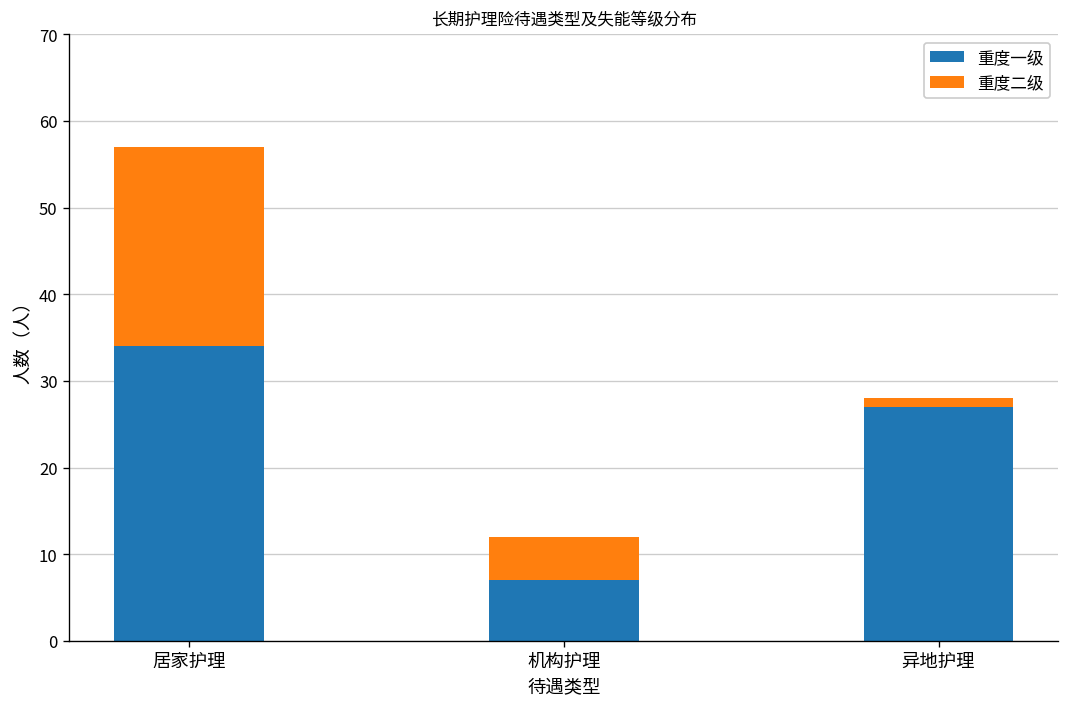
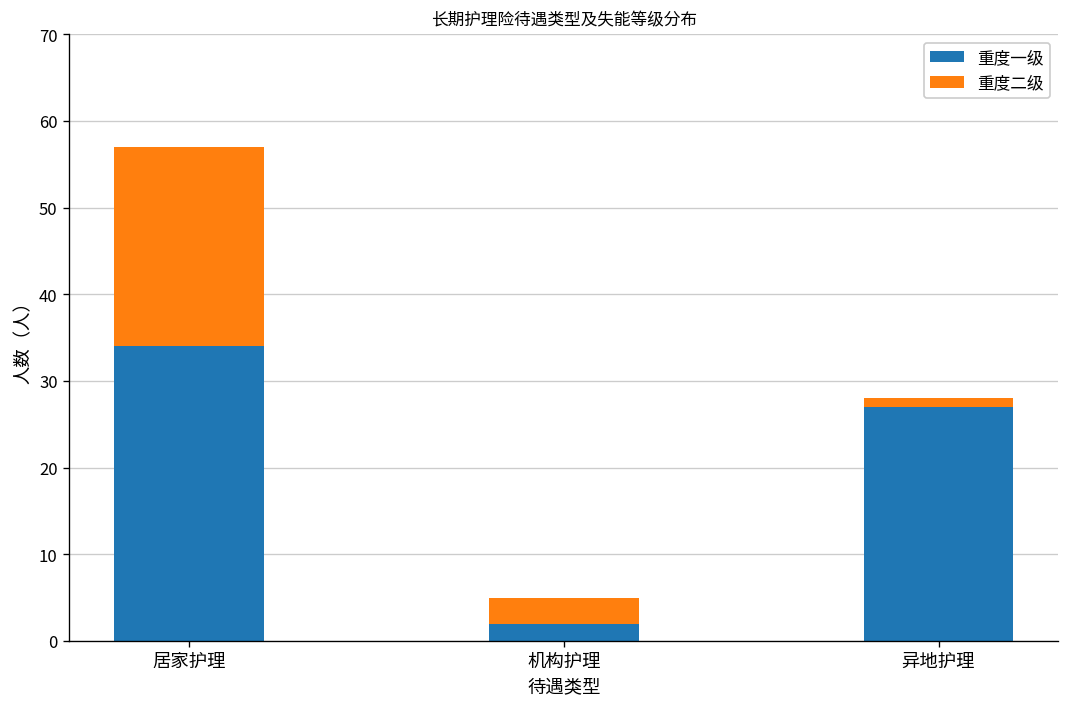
重度一级, 机构护理: 7 -> 2
重度二级, 机构护理: 5 -> 3
